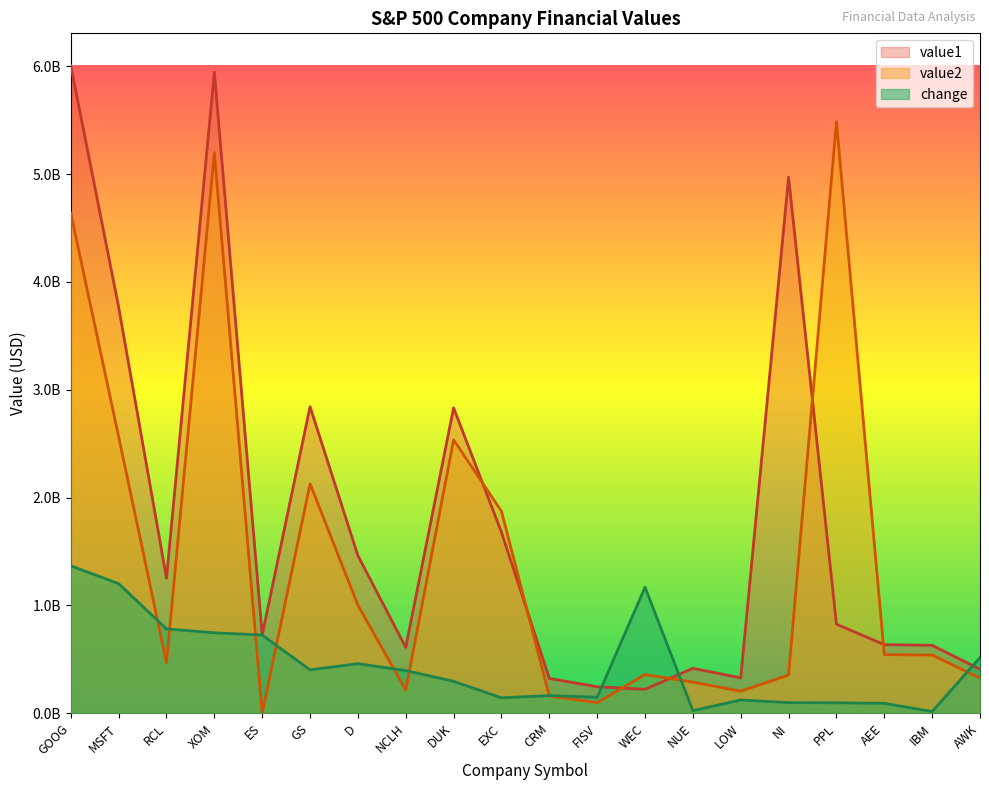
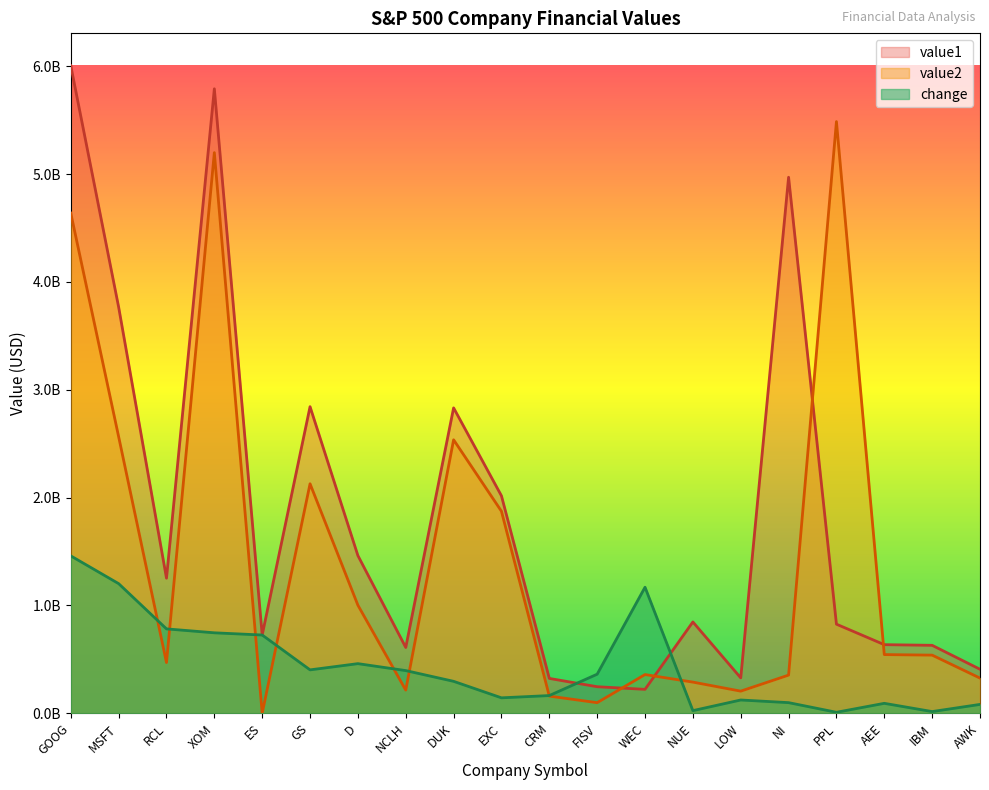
change, GOOG: 1370000000 -> 1460000000
value1, XOM: 5950000000 -> 5790000000
value1, EXC: 1680000000 -> 2020000000
change, FISV: 150000000 -> 360000000
value1, NUE: 420000000 -> 850000000
change, PPL: 100000000 -> 10000000
change, AWK: 520000000 -> 80000000
